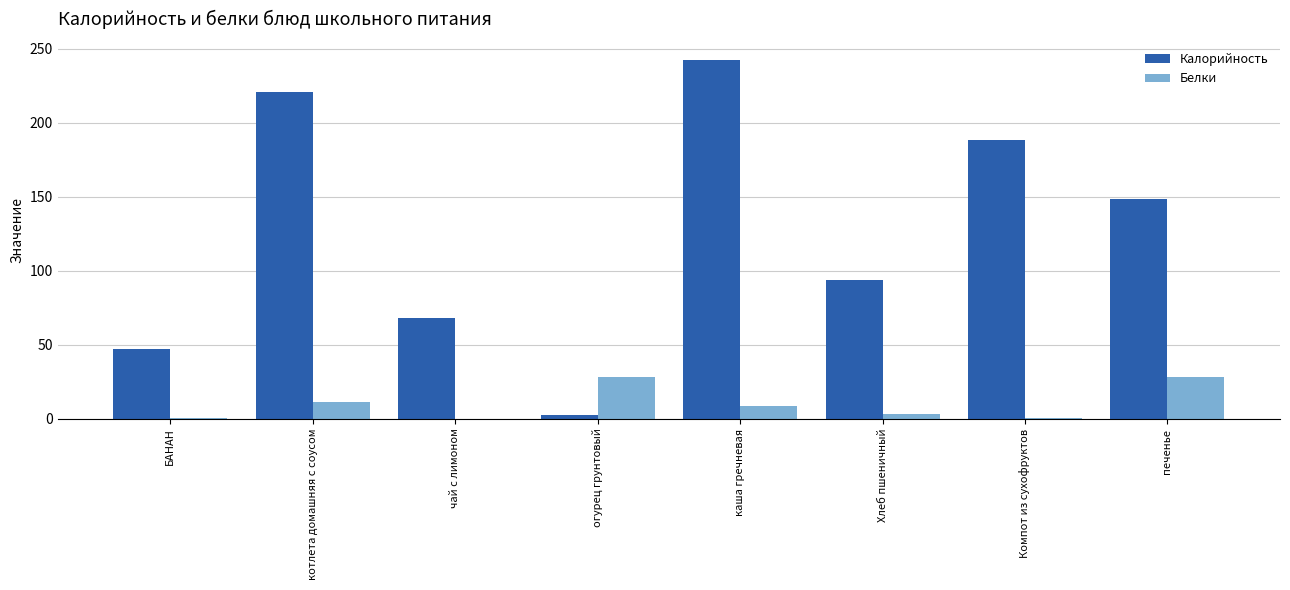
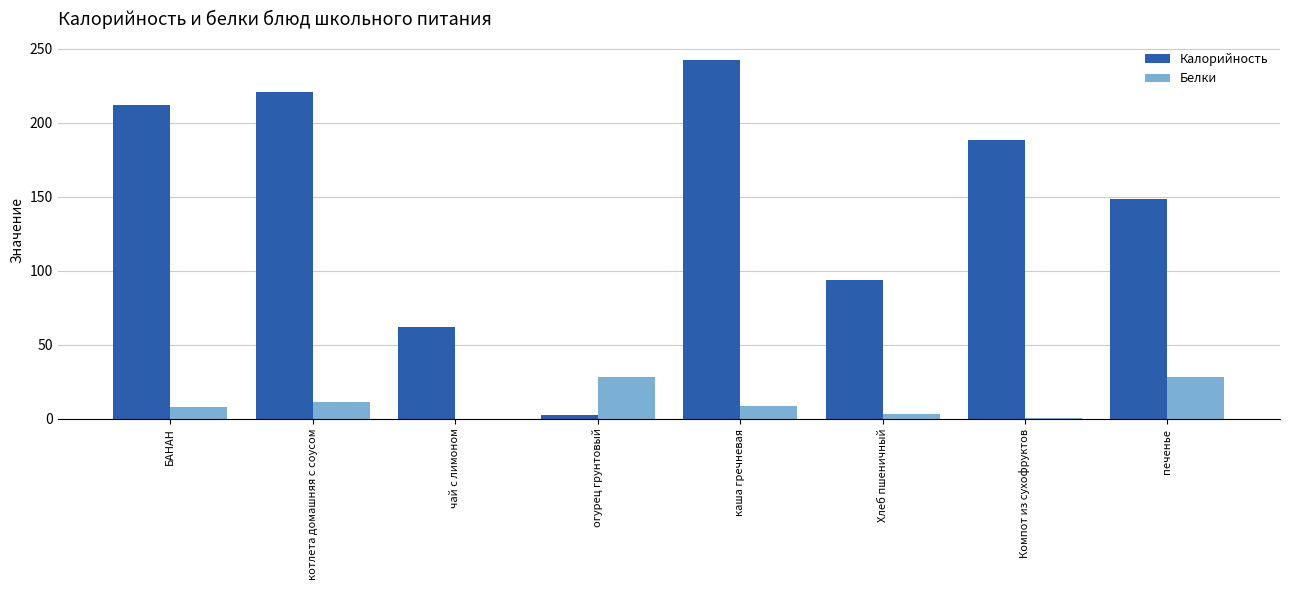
Калорийность, БАНАН: 47 -> 212
Белки, БАНАН: 0 -> 8
Калорийность, чай с лимоном: 68 -> 62
